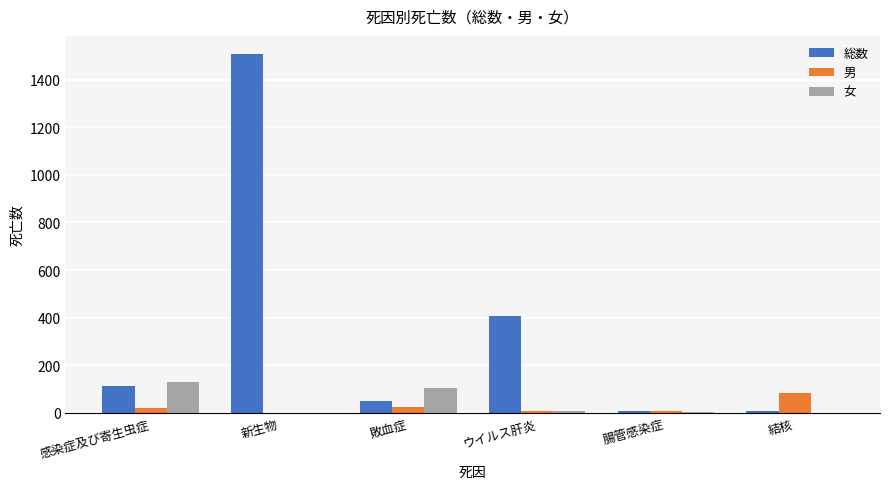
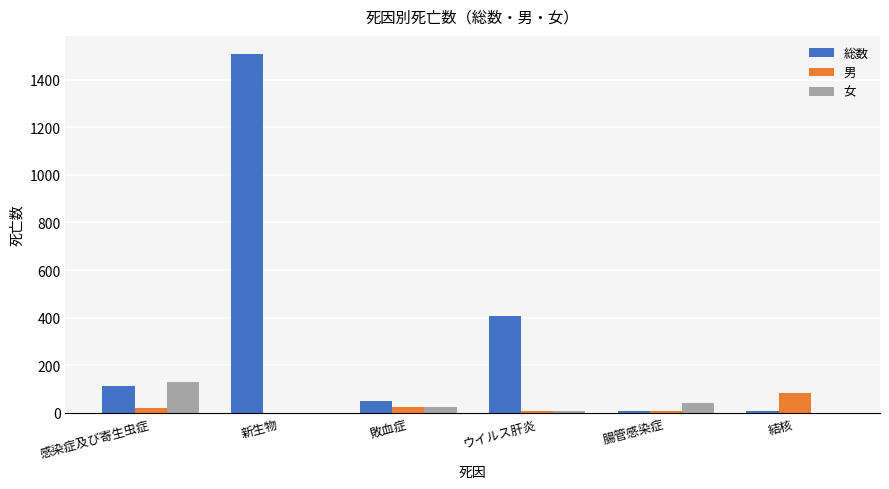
女, 敗血症: 100 -> 30
女, 腸管感染症: 0 -> 40
